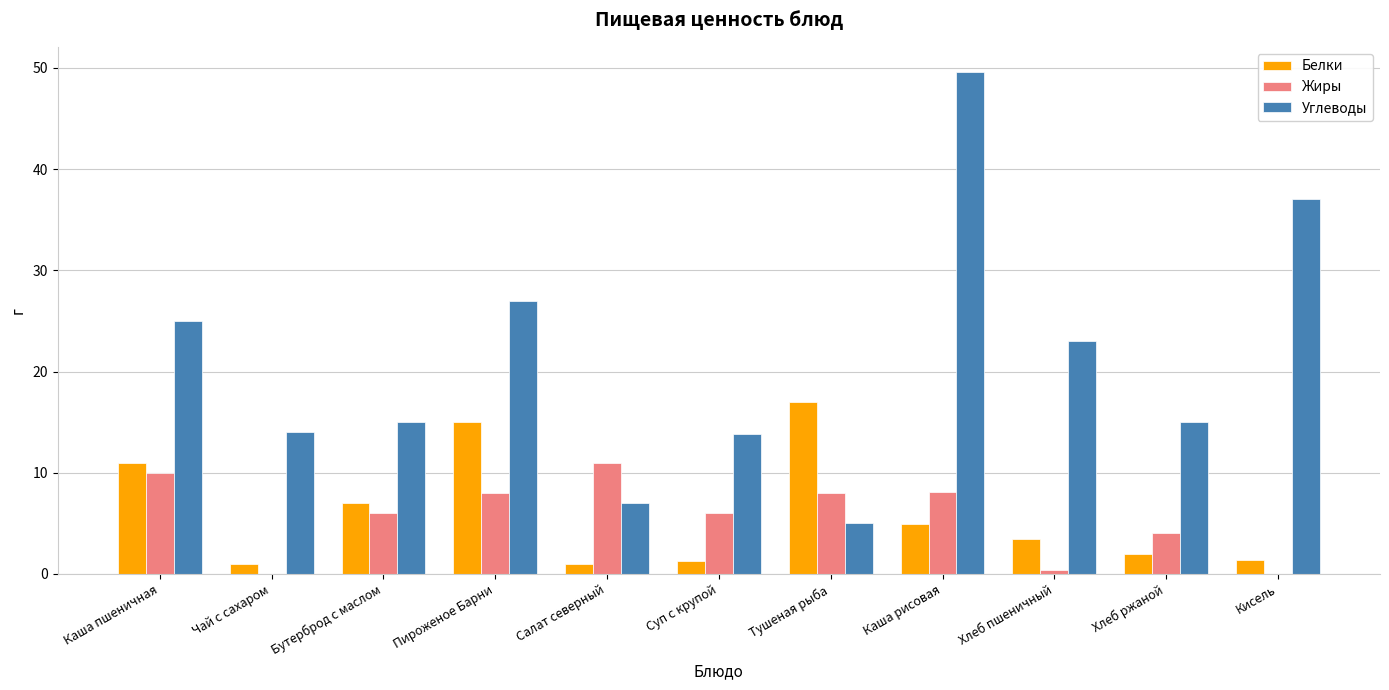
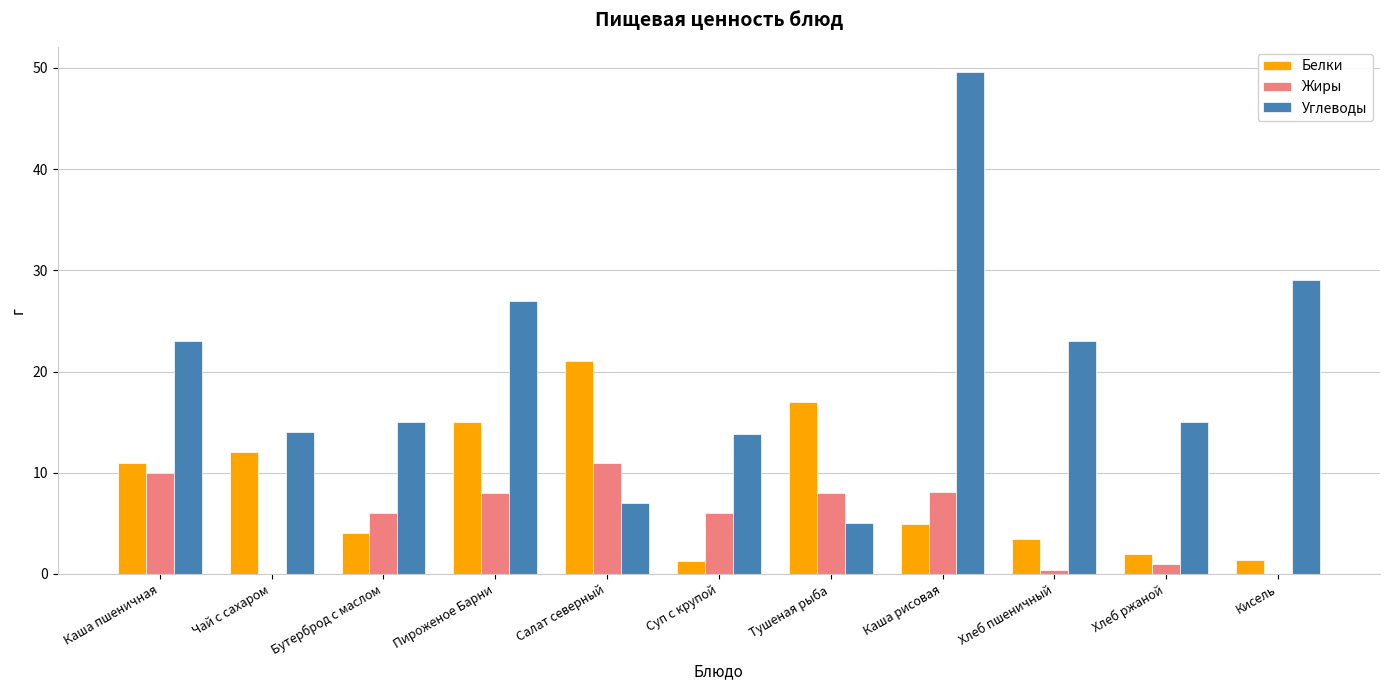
Углеводы, Каша пшеничная: 25 -> 23
Белки, Чай с сахаром: 1 -> 12
Белки, Бутерброд с маслом: 7 -> 4
Белки, Салат северный: 1 -> 21
Жиры, Хлеб ржаной: 4 -> 1
Углеводы, Кисель: 37 -> 29
